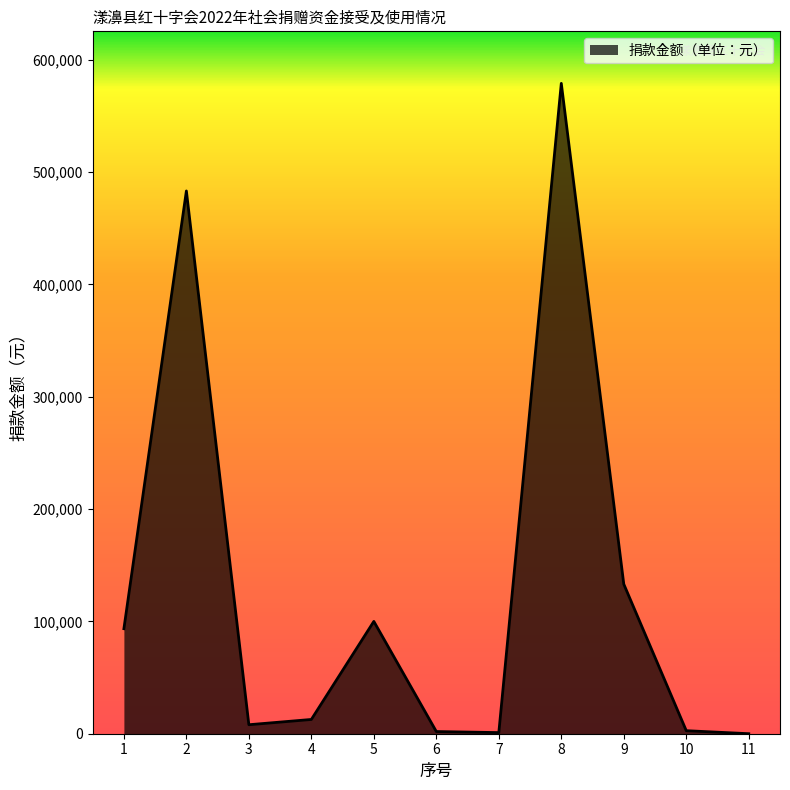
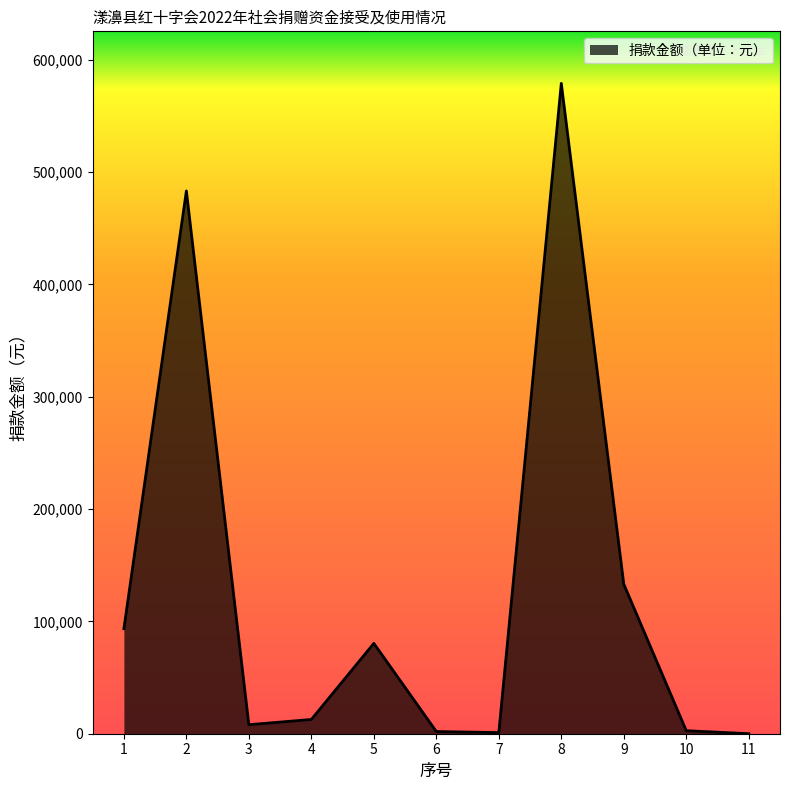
5: 100,000 -> 80,000
